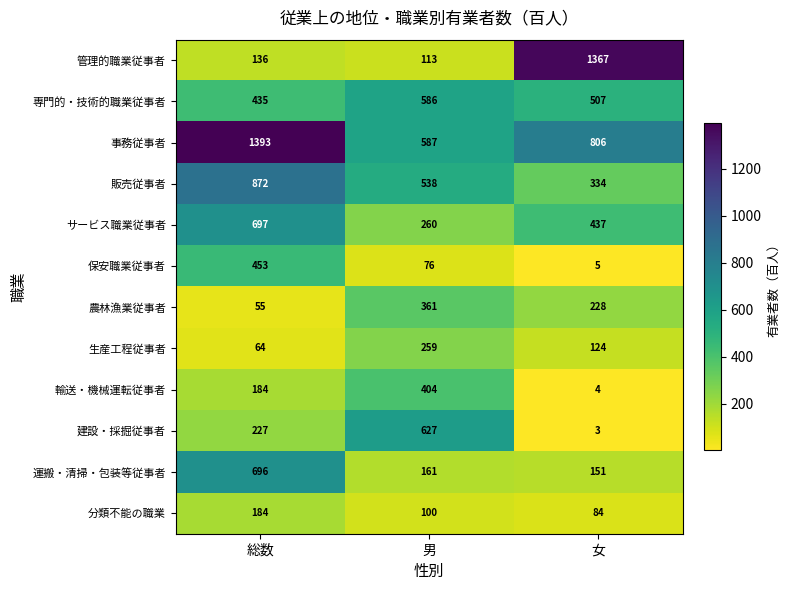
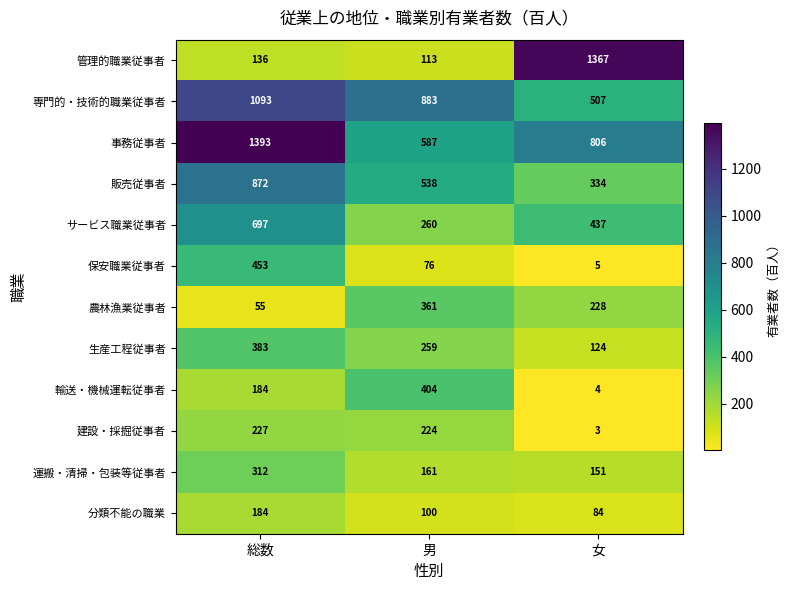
専門的・技術的職業従事者, 総数: 435 -> 1093
専門的・技術的職業従事者, 男: 586 -> 883
生産工程従事者, 総数: 64 -> 383
建設・採掘従事者, 男: 627 -> 224
運搬・清掃・包装等従事者, 総数: 696 -> 312
